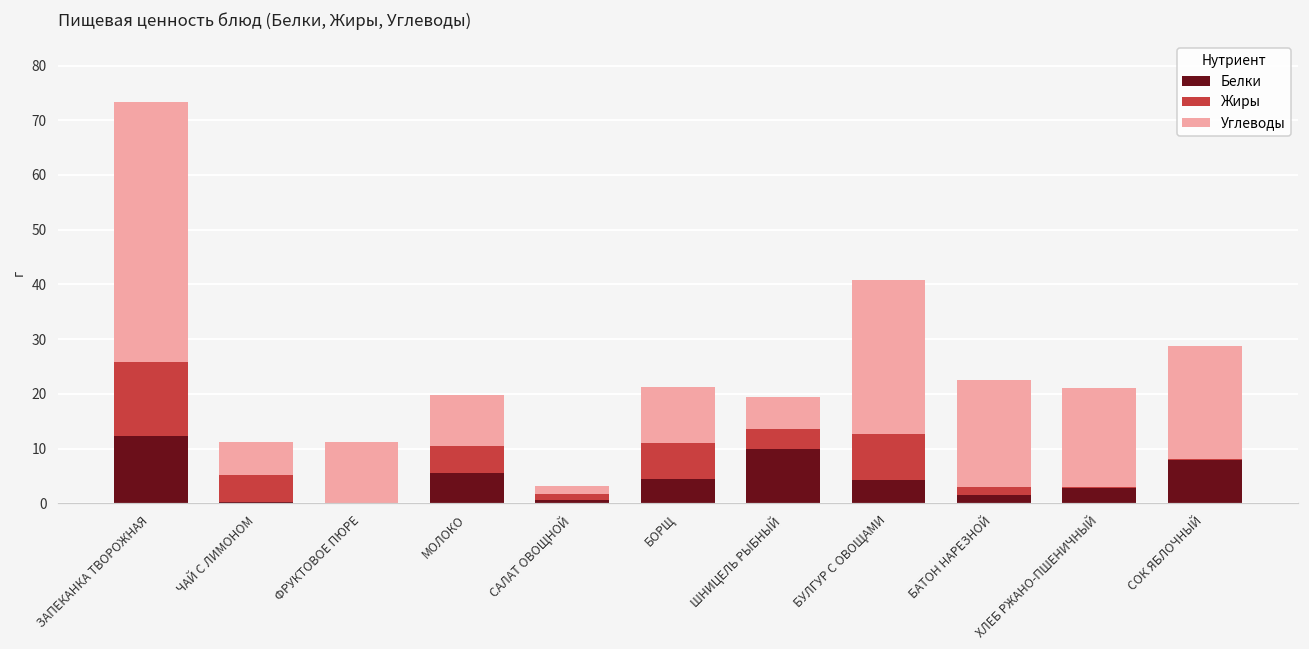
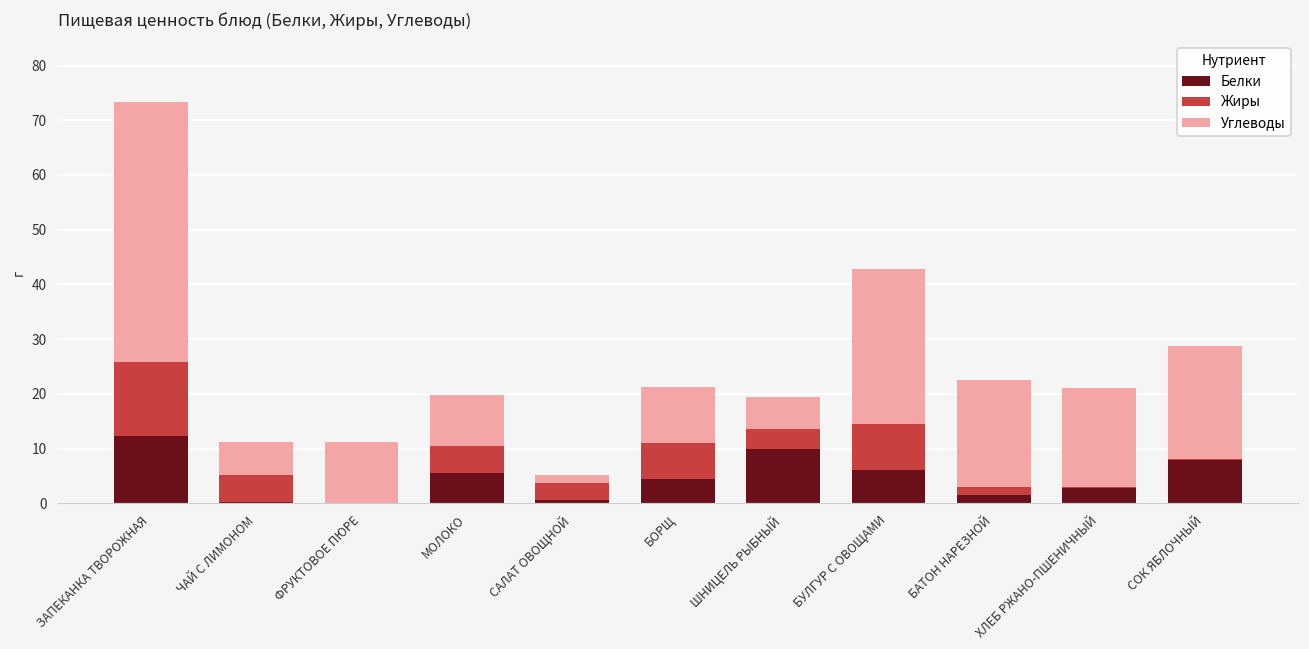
Жиры, САЛАТ ОВОЩНОЙ: 1 -> 3
Белки, БУЛГУР С ОВОЩАМИ: 4 -> 6
